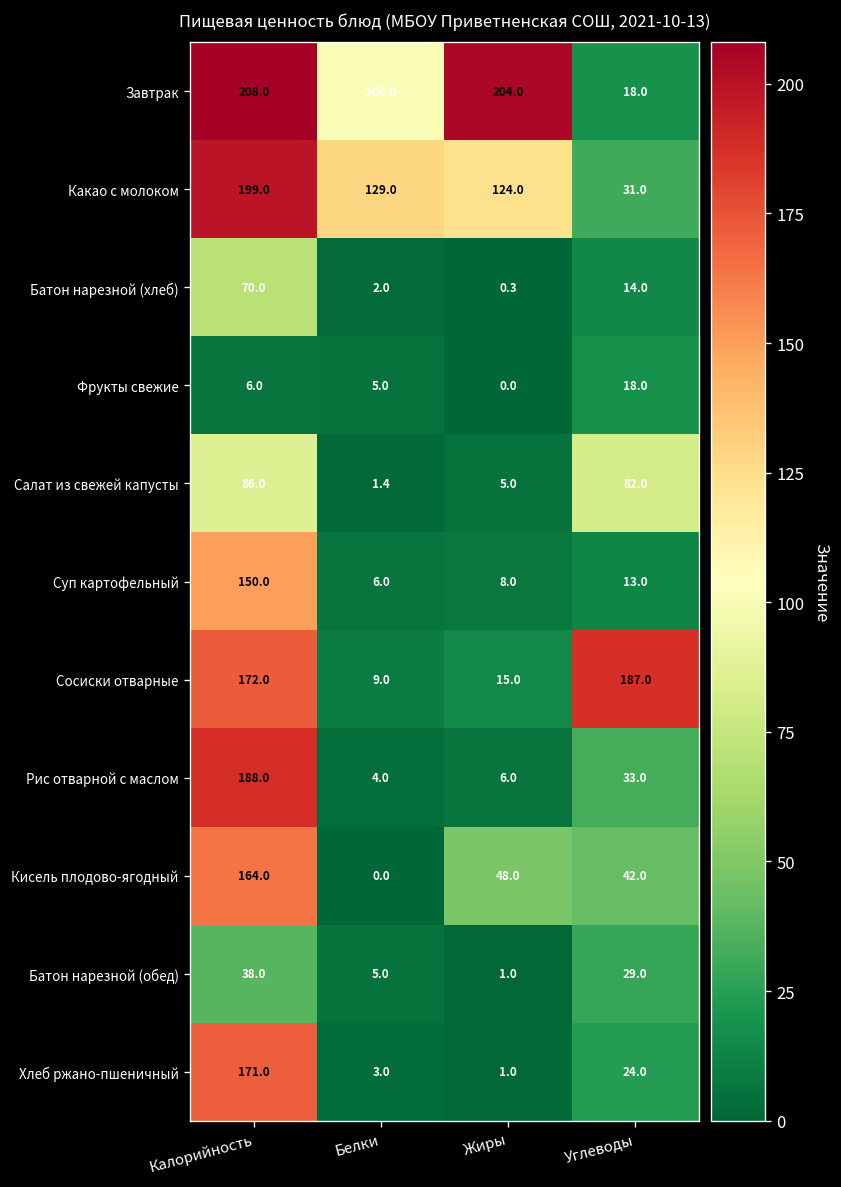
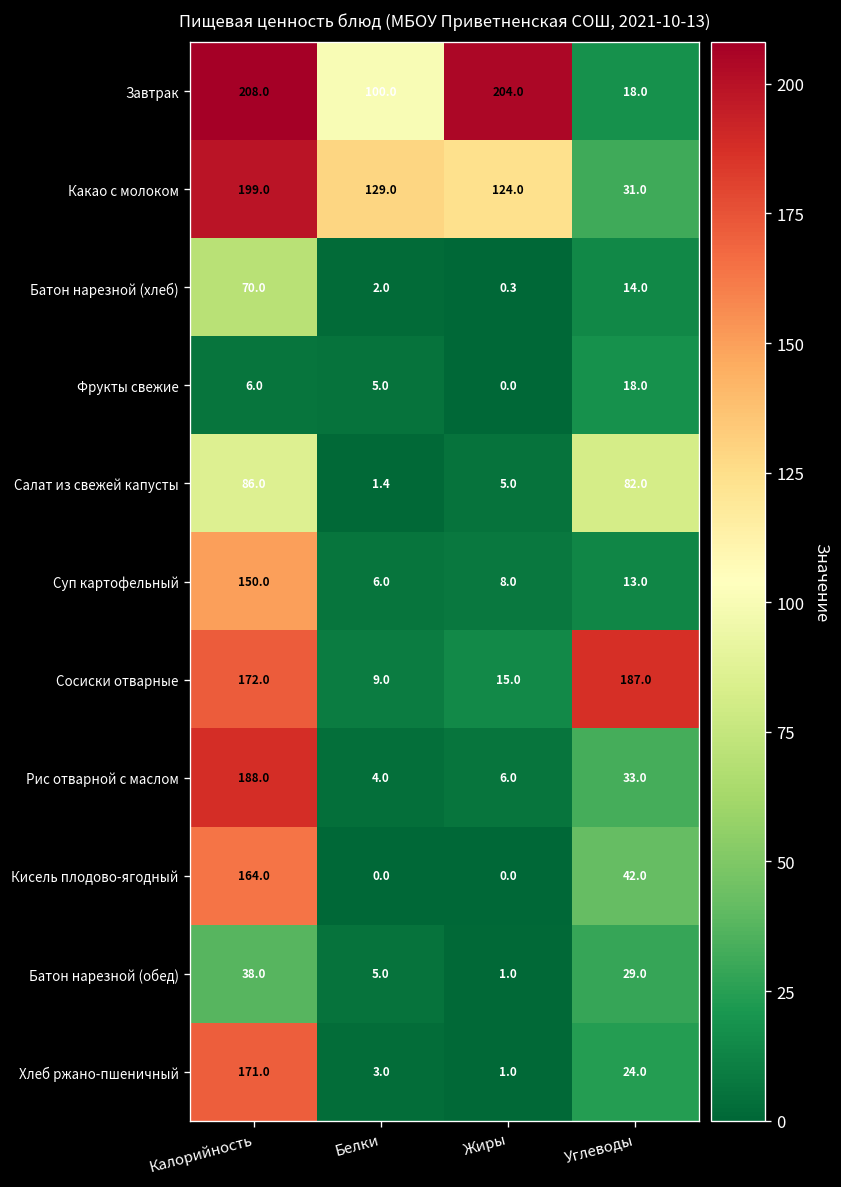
Кисель плодово-ягодный, Жиры: 48.0 -> 0.0
